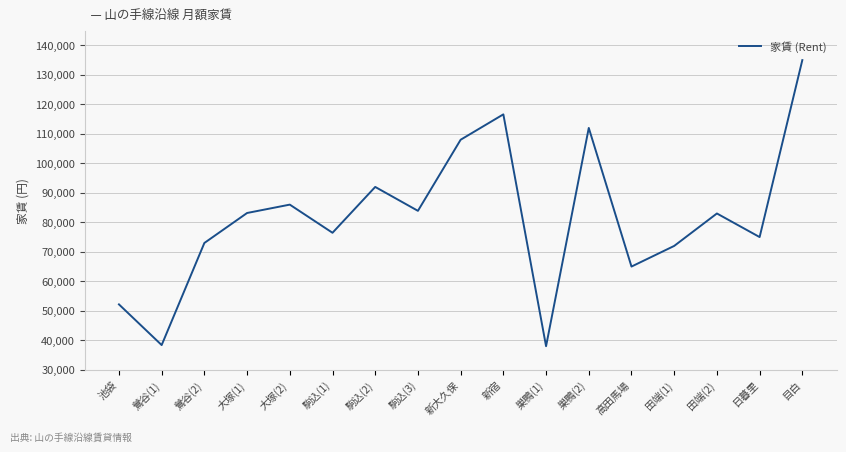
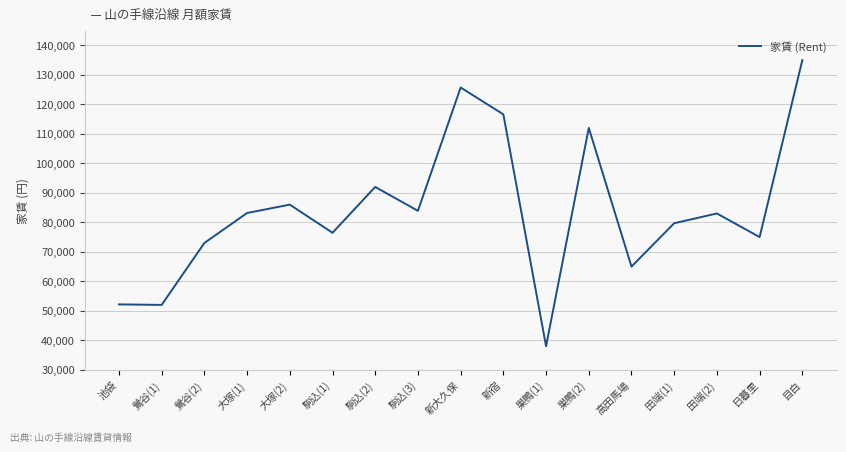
鶯谷(1): 38,000 -> 52,000
新大久保: 108,000 -> 126,000
田端(1): 72,000 -> 80,000
